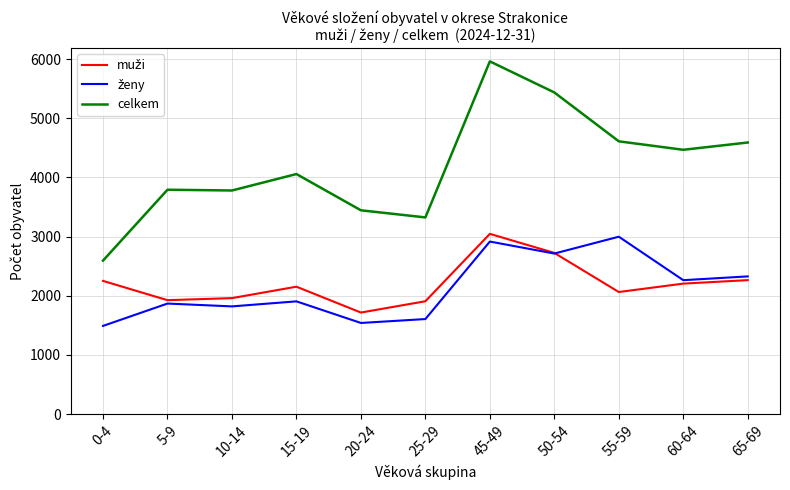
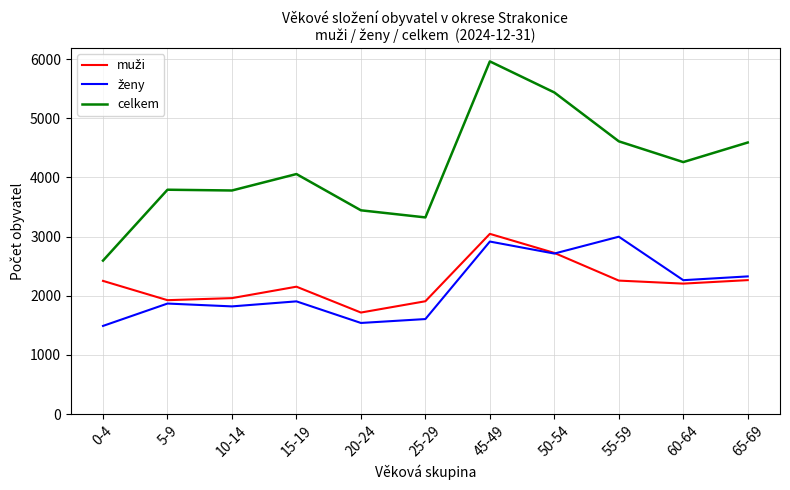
muži, 55-59: 2100 -> 2300
celkem, 60-64: 4500 -> 4300
